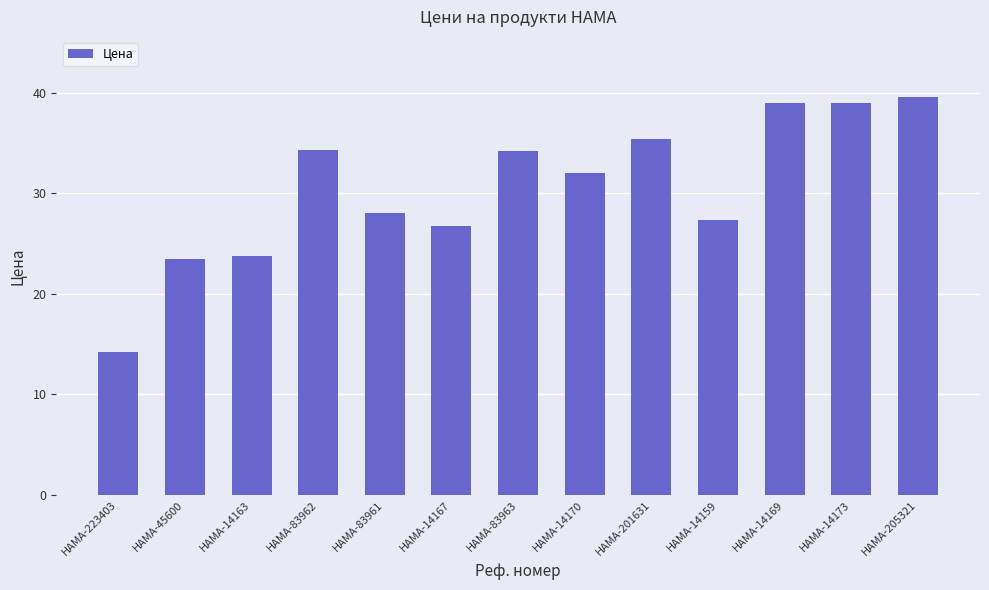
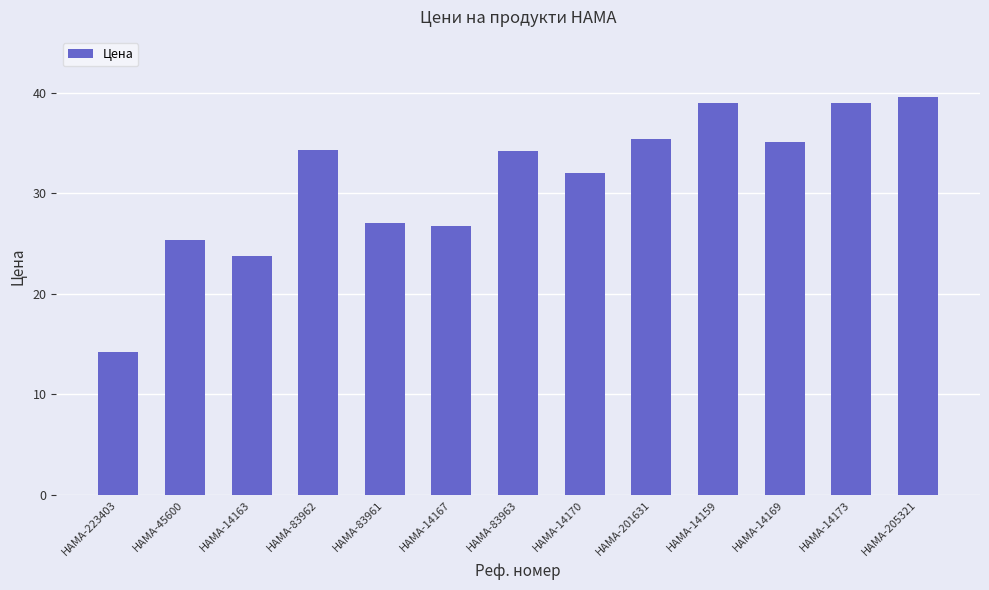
HAMA-45600: 23.5 -> 25.3
HAMA-83961: 28.0 -> 27.1
HAMA-14159: 27.4 -> 39.0
HAMA-14169: 39.0 -> 35.1
